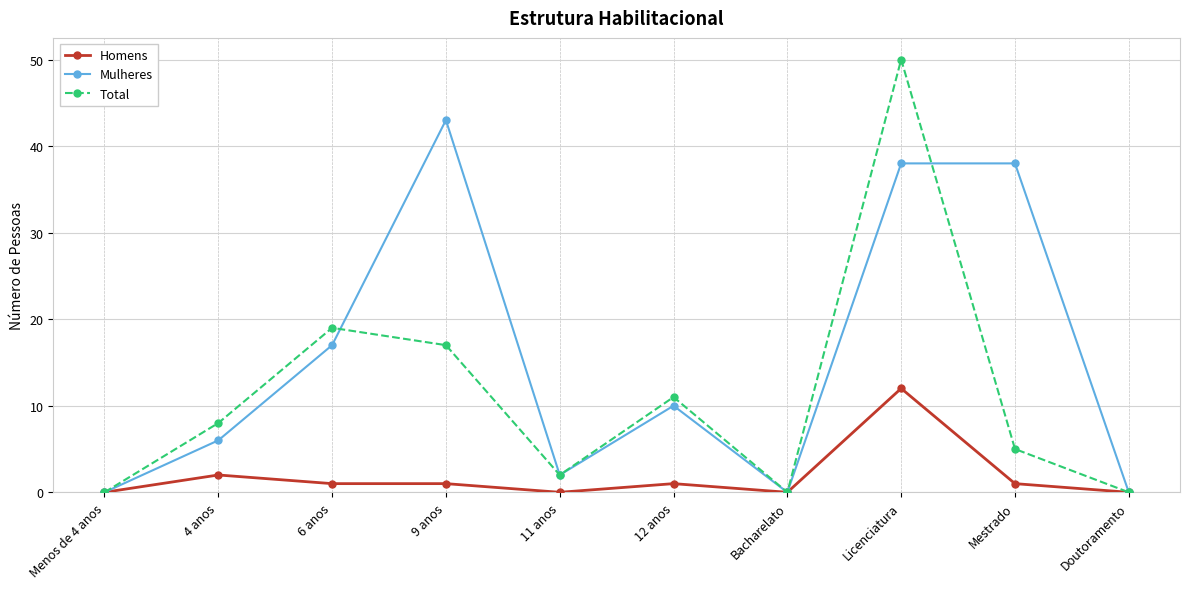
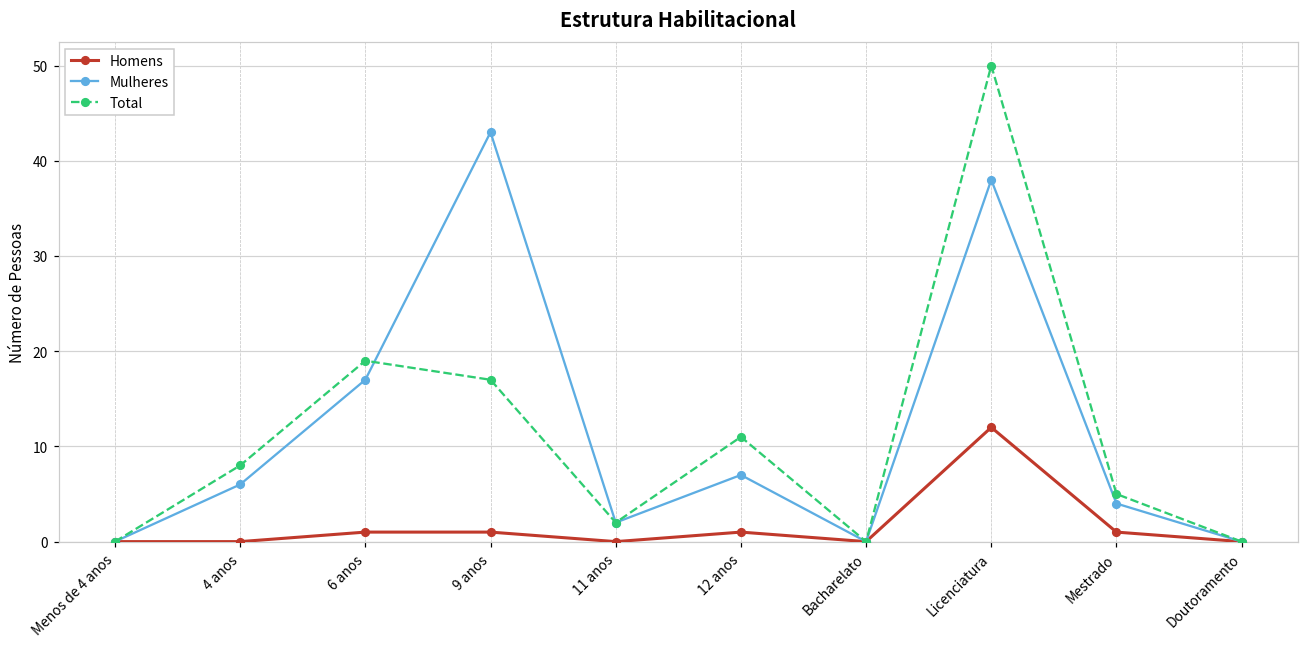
Homens, 4 anos: 2 -> 0
Mulheres, 12 anos: 10 -> 7
Mulheres, Mestrado: 38 -> 4
